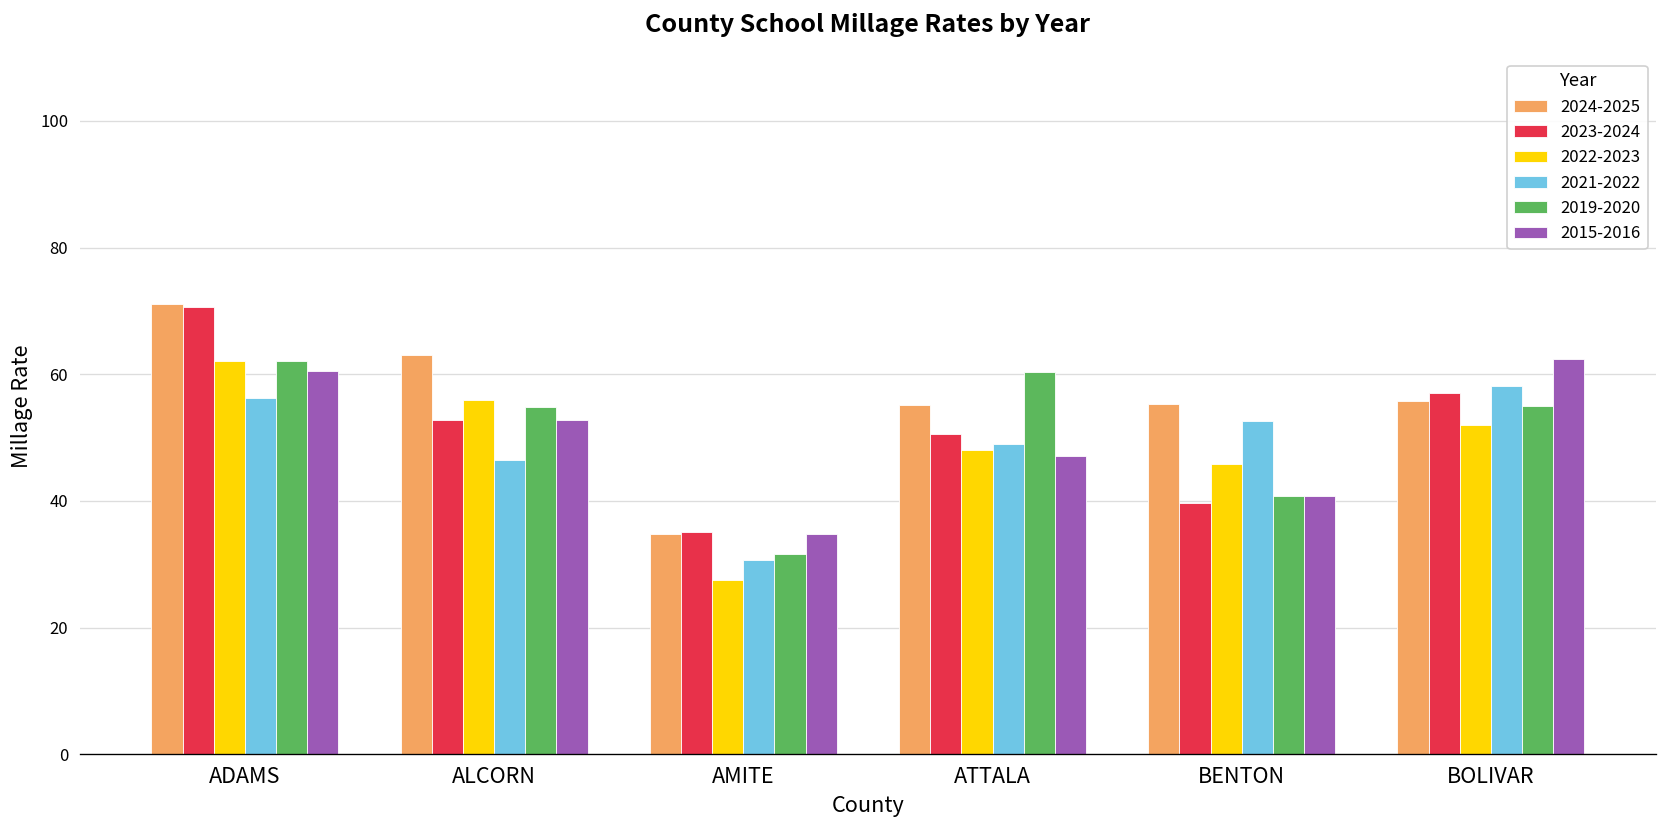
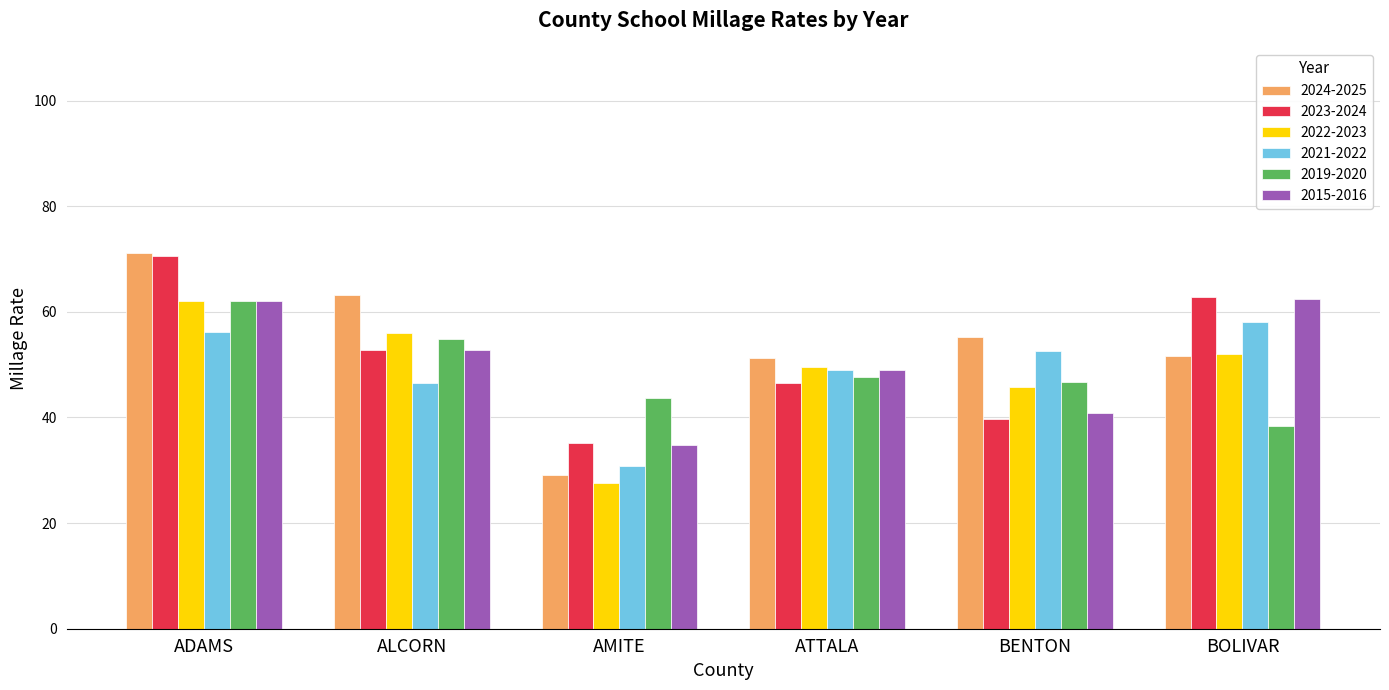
2015-2016, ADAMS: 61 -> 62
2024-2025, AMITE: 35 -> 29
2019-2020, AMITE: 32 -> 44
2024-2025, ATTALA: 55 -> 51
2023-2024, ATTALA: 51 -> 46
2022-2023, ATTALA: 48 -> 50
2019-2020, ATTALA: 60 -> 48
2015-2016, ATTALA: 47 -> 49
2019-2020, BENTON: 41 -> 47
2024-2025, BOLIVAR: 56 -> 52
2023-2024, BOLIVAR: 57 -> 63
2019-2020, BOLIVAR: 55 -> 38
